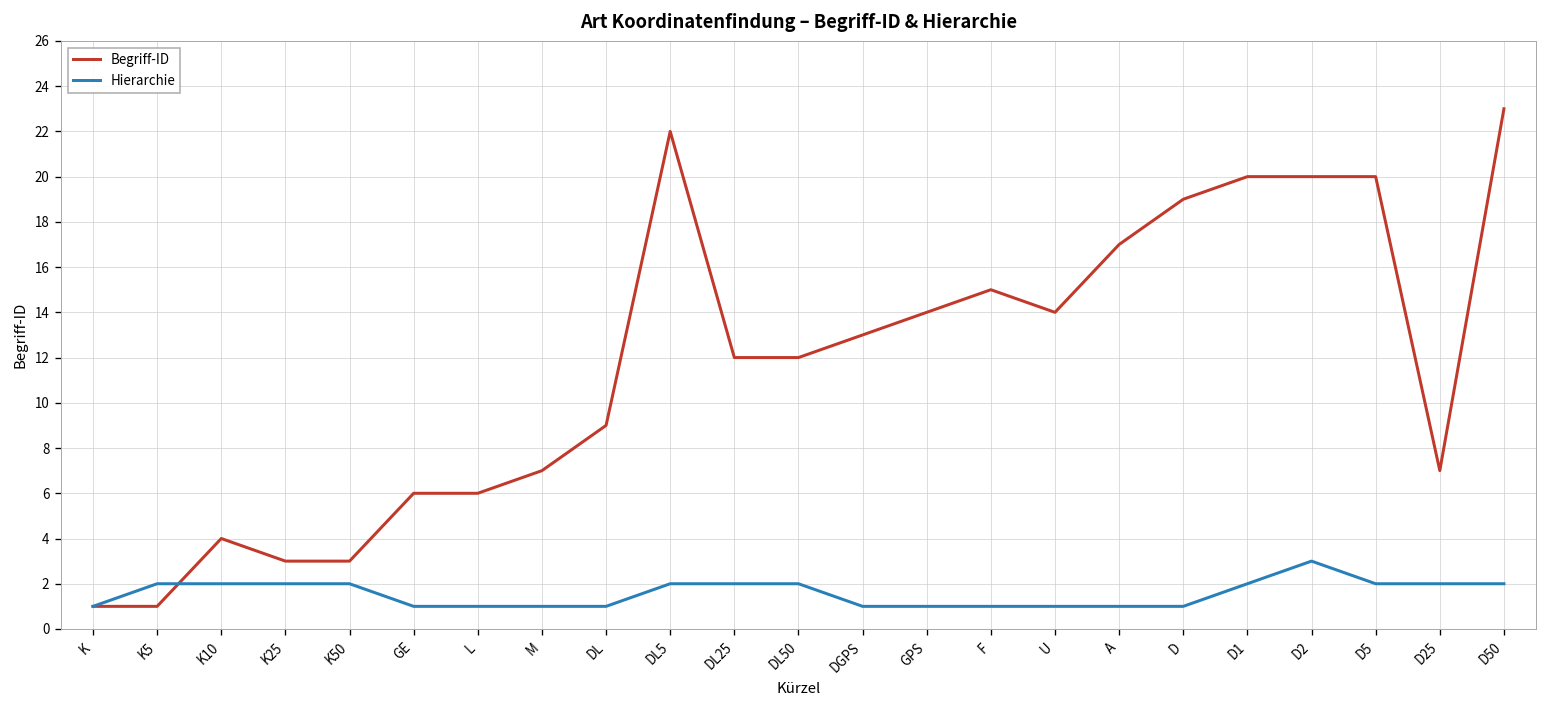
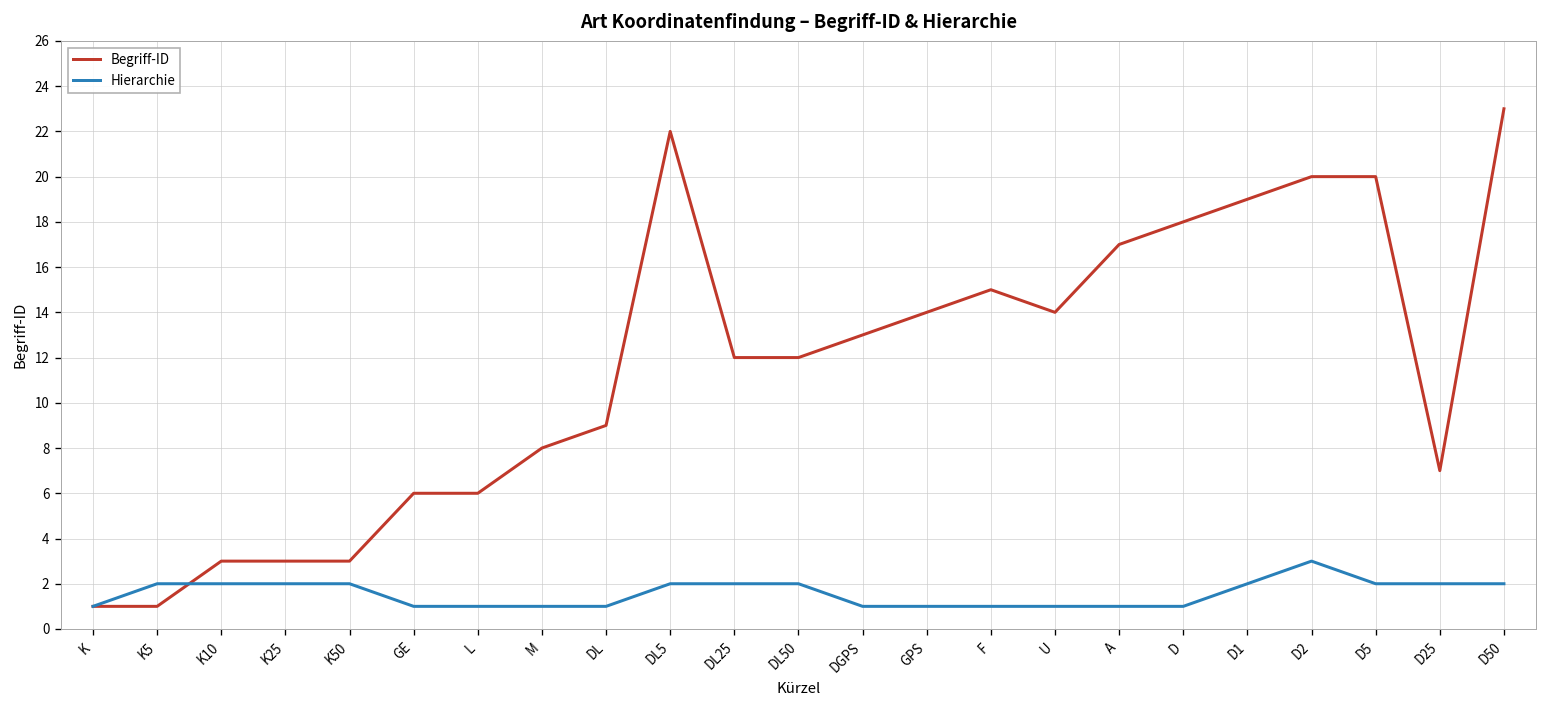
Begriff-ID, K10: 4 -> 3
Begriff-ID, M: 7 -> 8
Begriff-ID, D: 19 -> 18
Begriff-ID, D1: 20 -> 19
